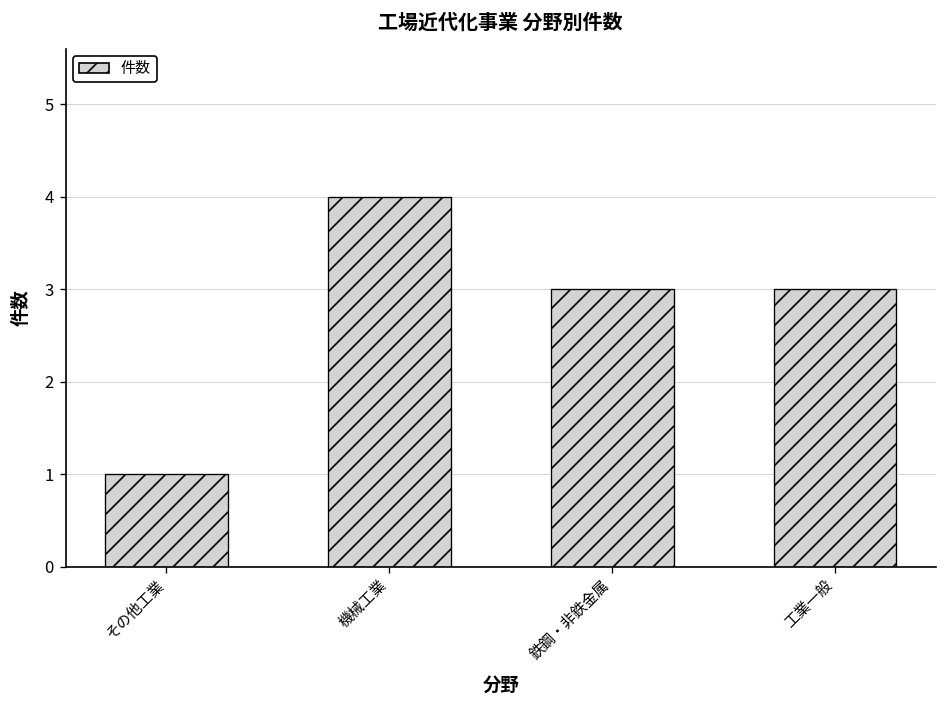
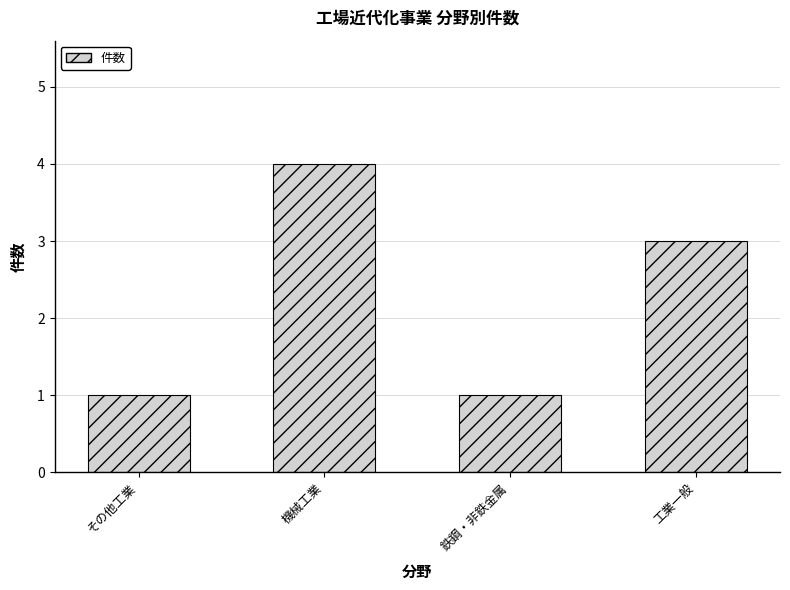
鉄鋼・非鉄金属: 3 -> 1
